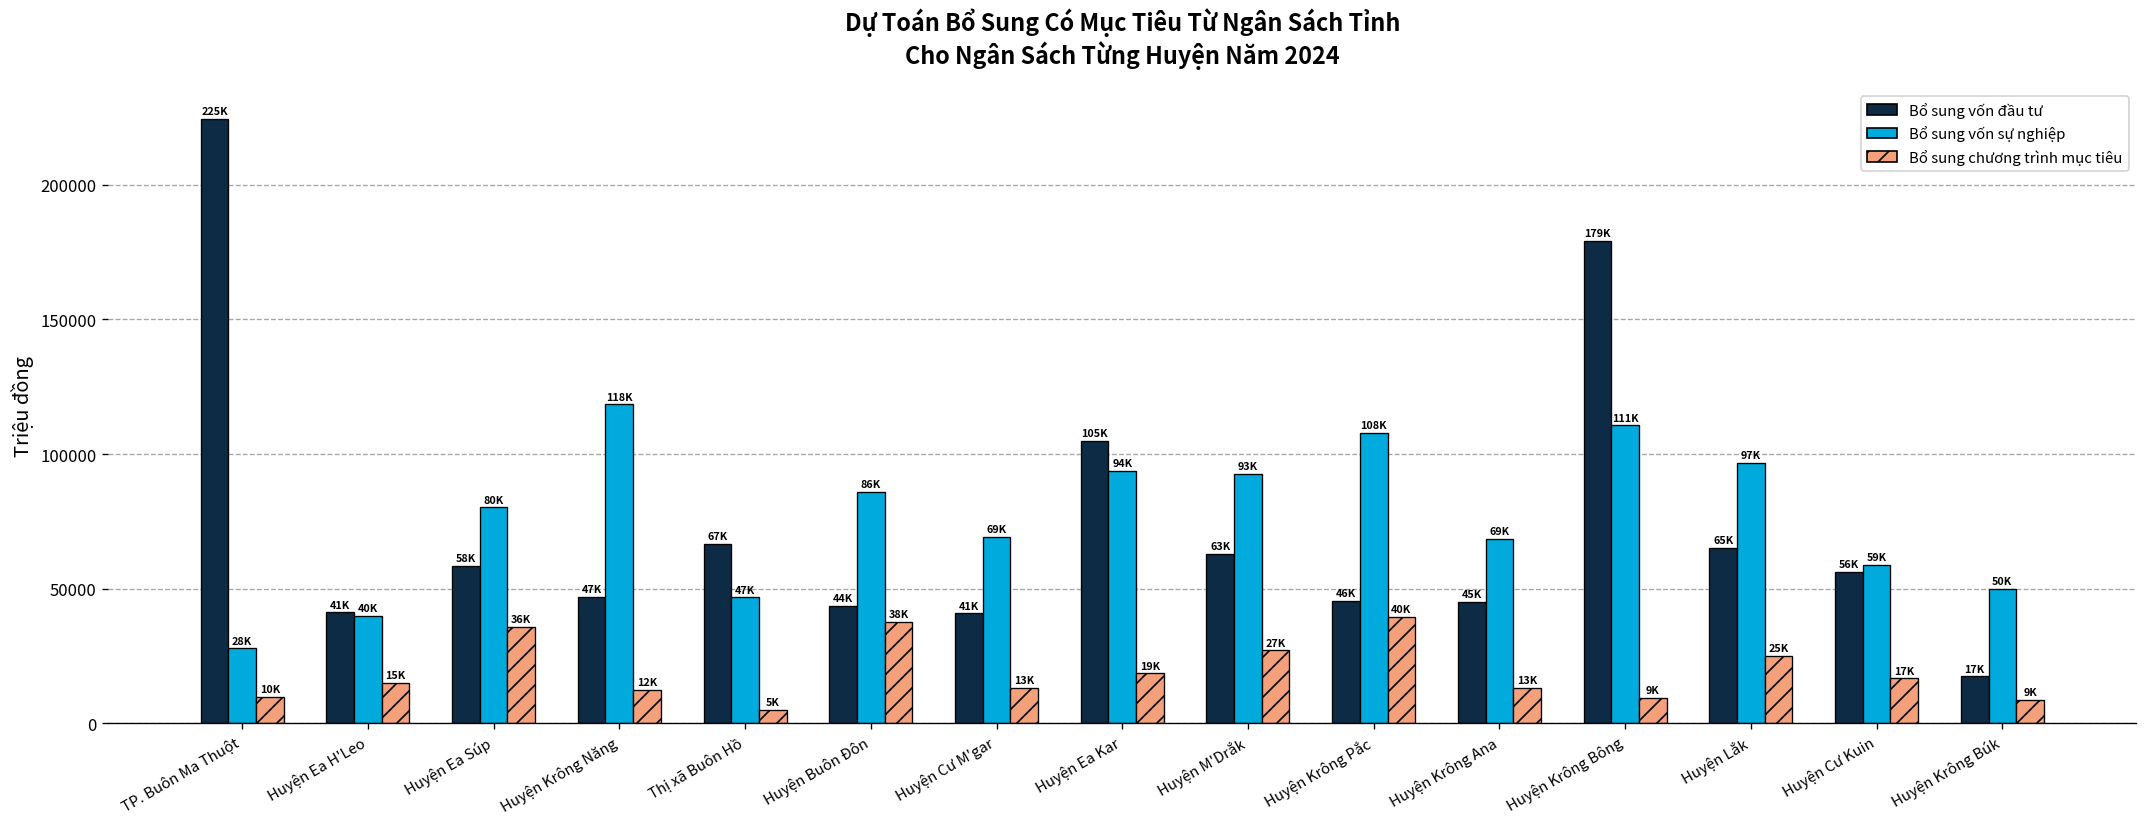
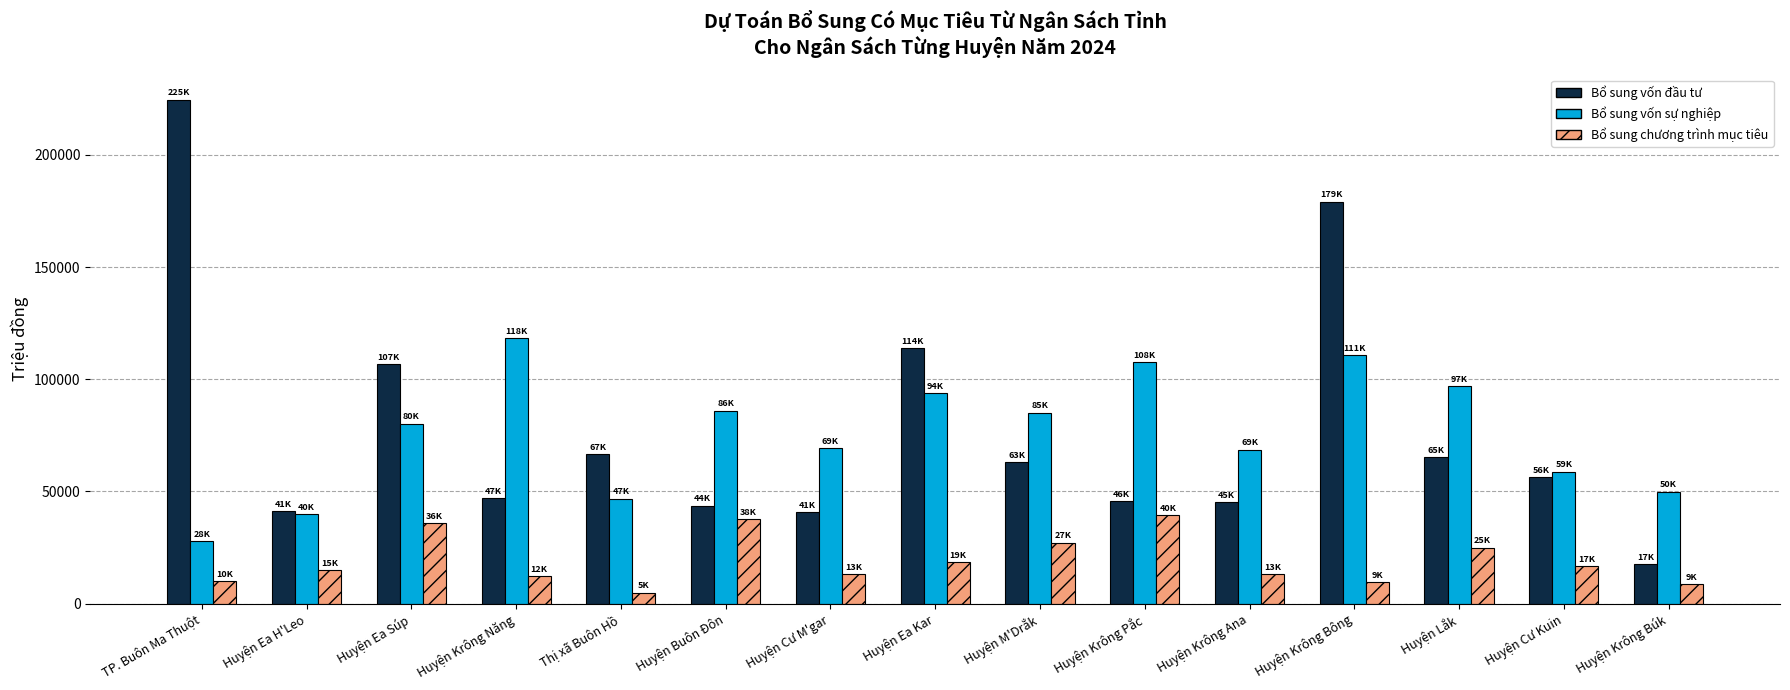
Bổ sung vốn đầu tư, Huyện Ea Súp: 58K -> 107K
Bổ sung vốn đầu tư, Huyện Ea Kar: 105K -> 114K
Bổ sung vốn sự nghiệp, Huyện M'Drắk: 93K -> 85K
